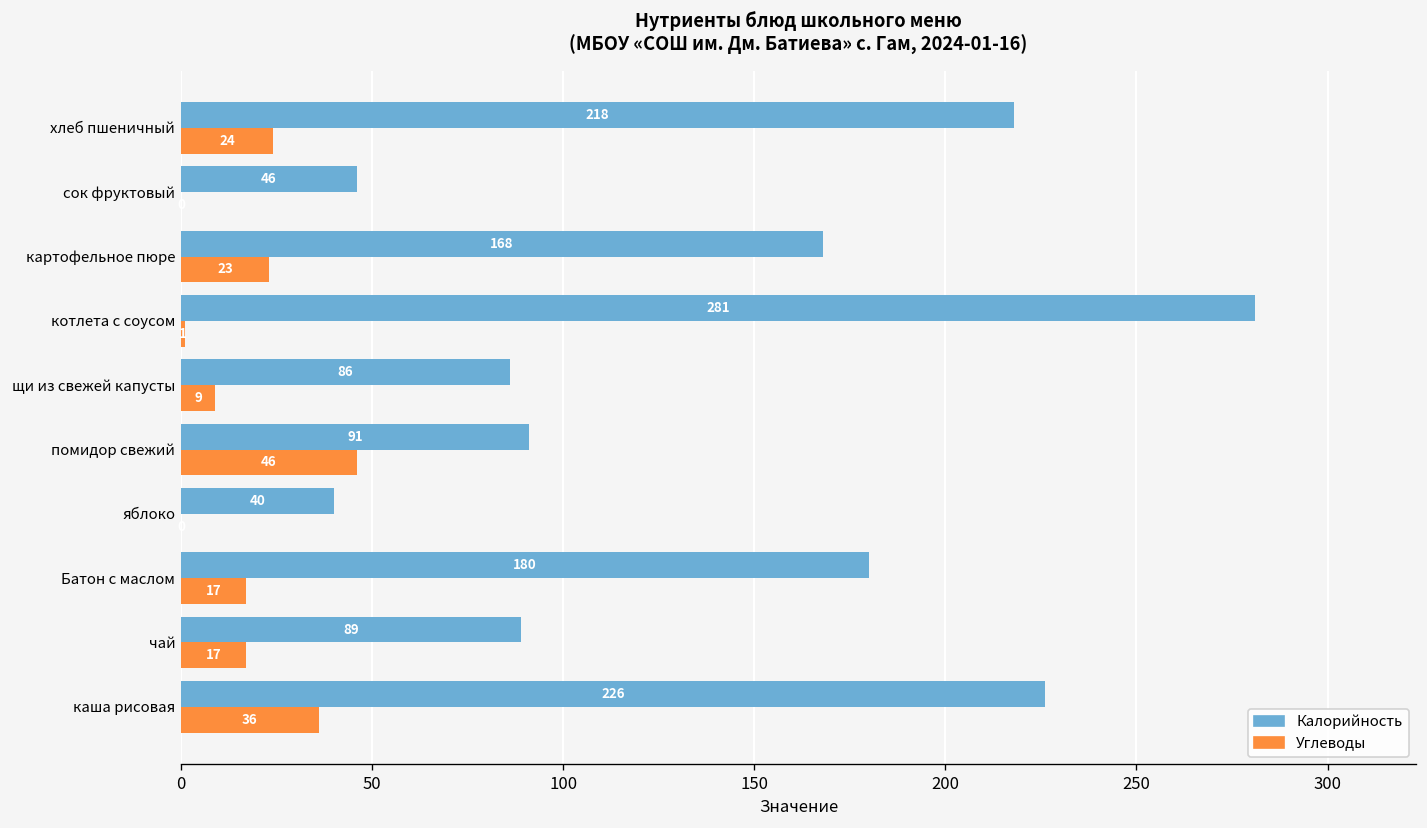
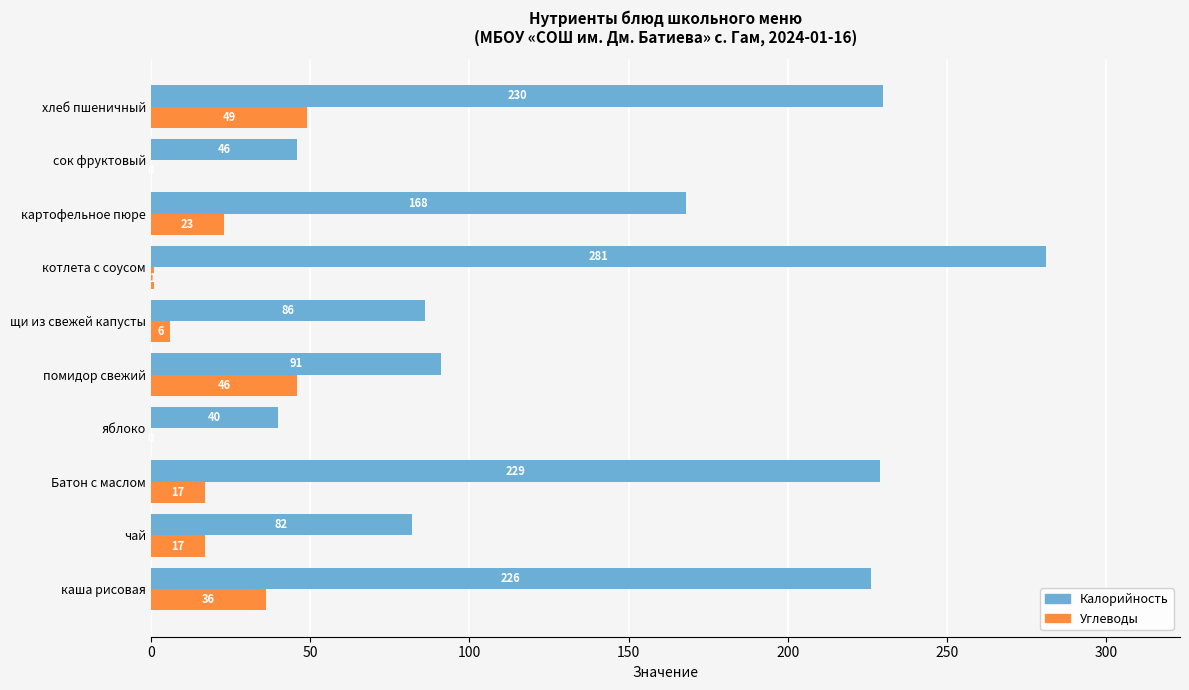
Калорийность, хлеб пшеничный: 218 -> 230
Углеводы, хлеб пшеничный: 24 -> 49
Углеводы, щи из свежей капусты: 9 -> 6
Калорийность, Батон с маслом: 180 -> 229
Калорийность, чай: 89 -> 82
